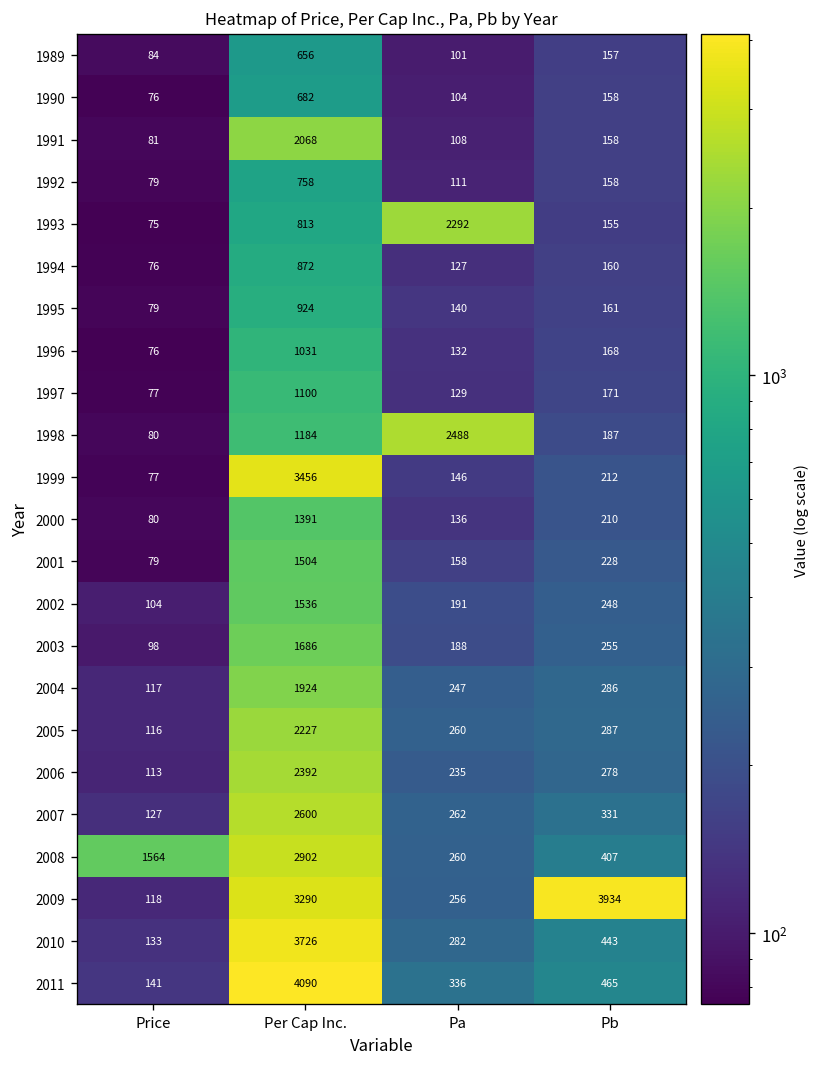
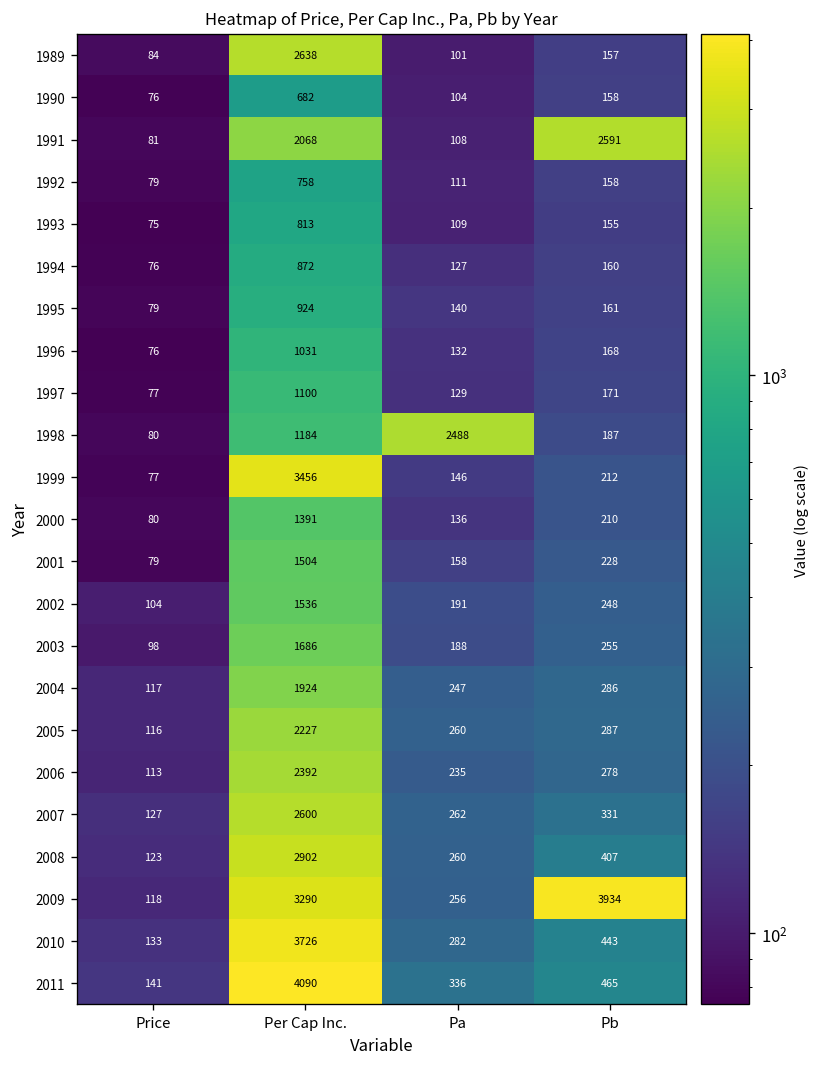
1989, Per Cap Inc.: 656 -> 2638
1991, Pb: 158 -> 2591
1993, Pa: 2292 -> 109
2008, Price: 1564 -> 123
